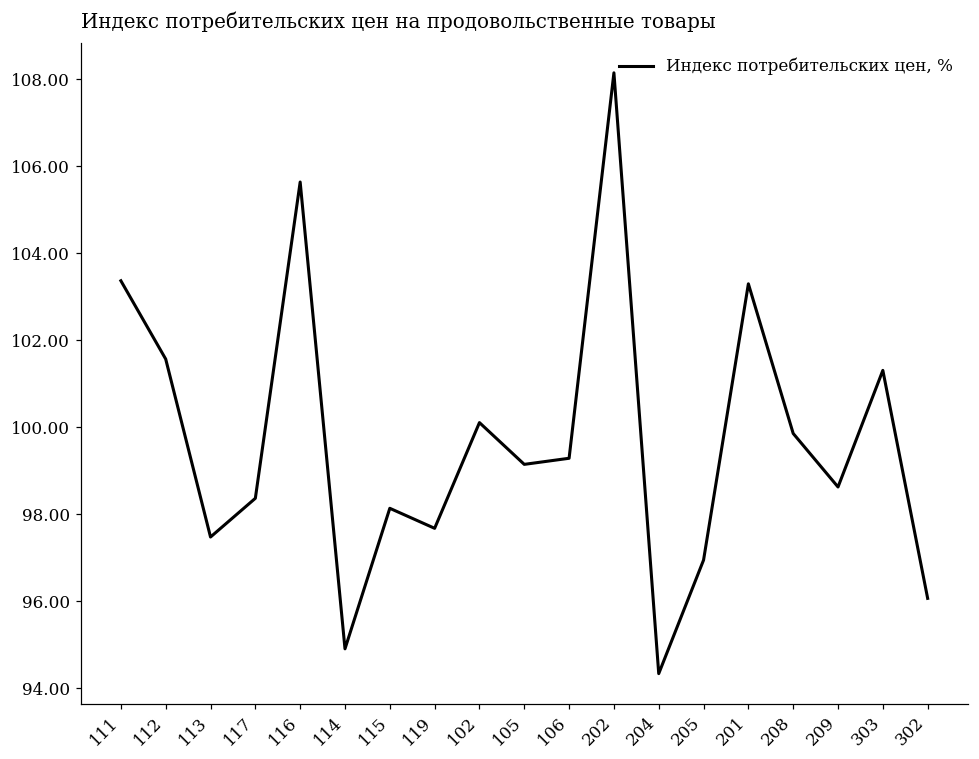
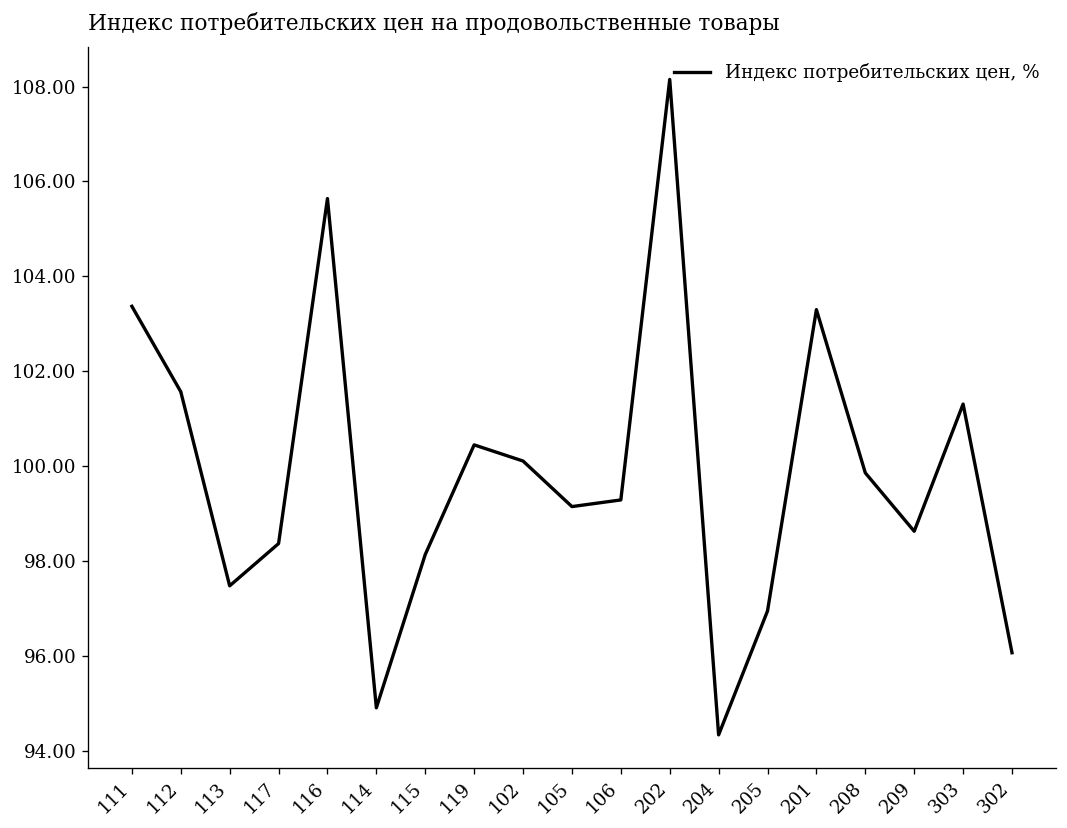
119: 97.7 -> 100.5
